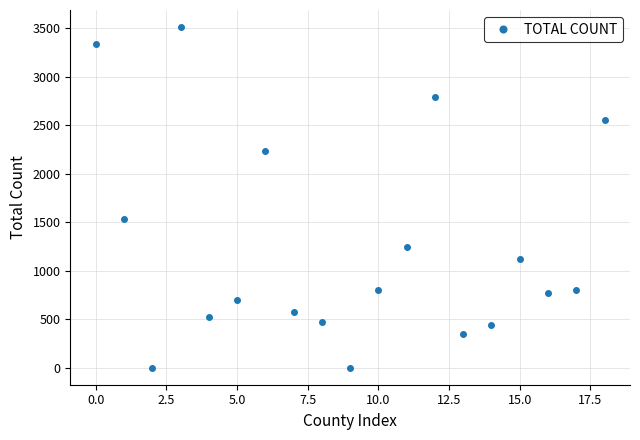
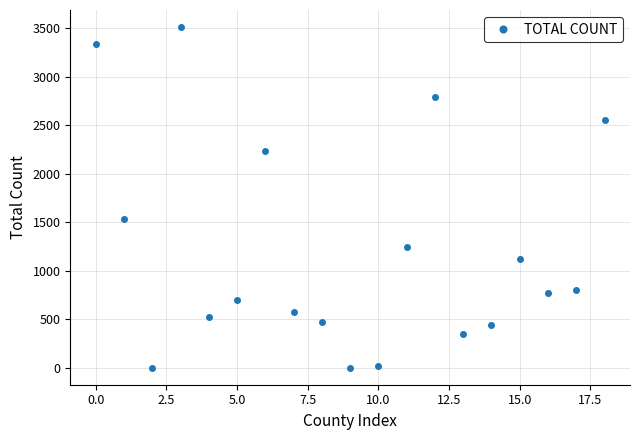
10.0: 800 -> 0
